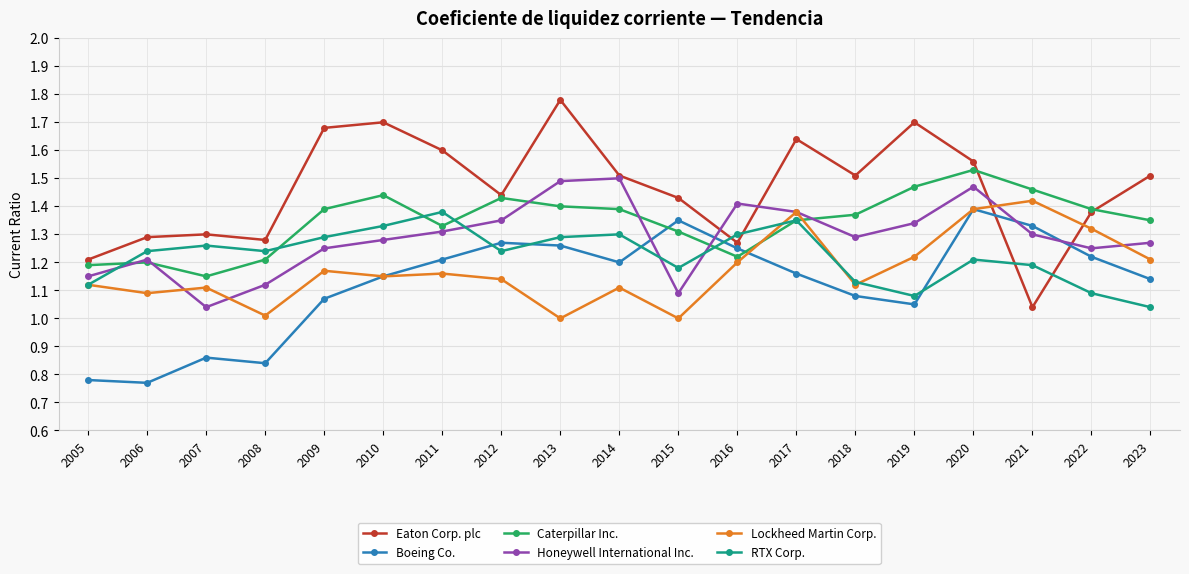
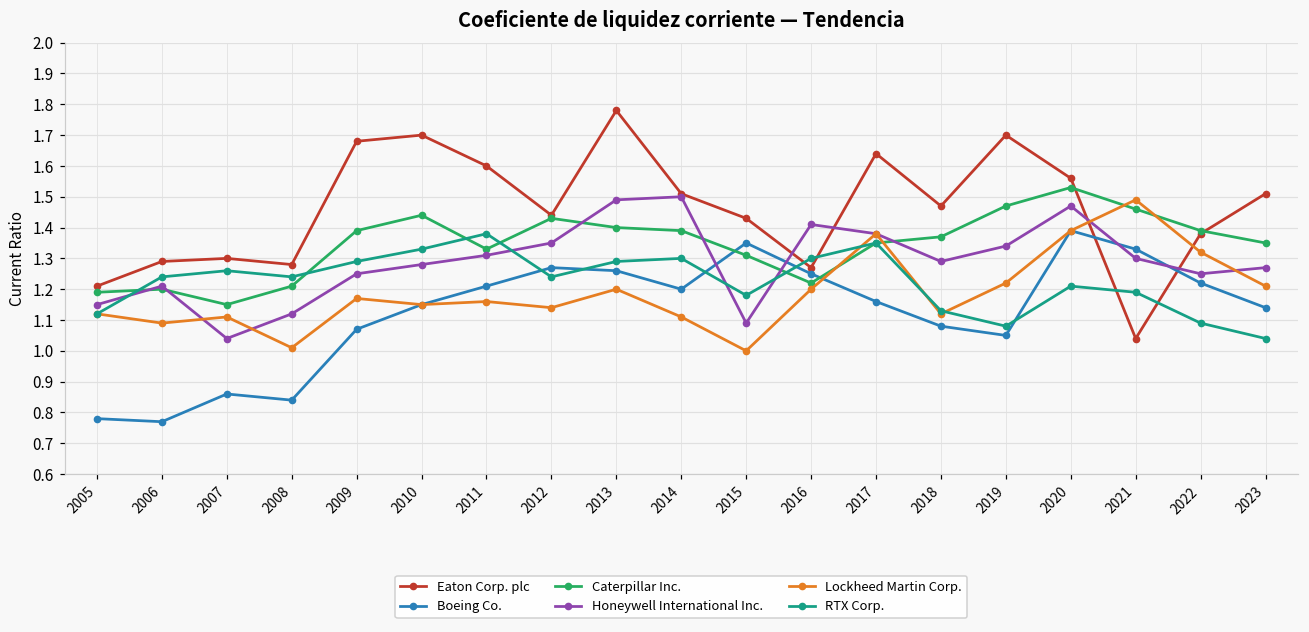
Lockheed Martin Corp., 2013: 1.0 -> 1.2
Eaton Corp. plc, 2018: 1.51 -> 1.47
Lockheed Martin Corp., 2021: 1.42 -> 1.49
